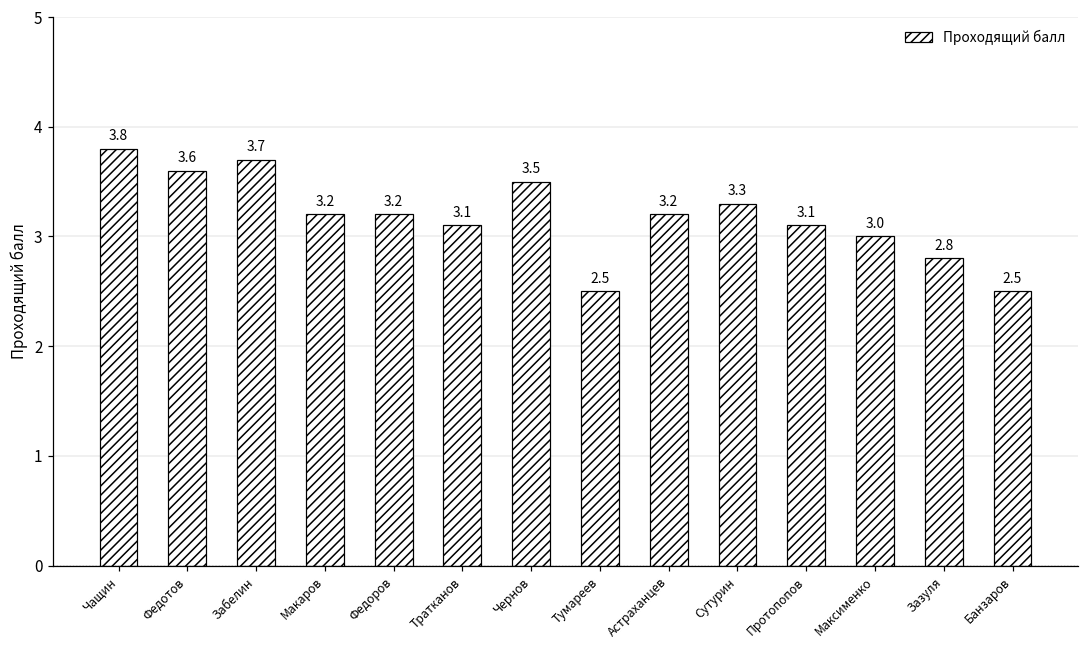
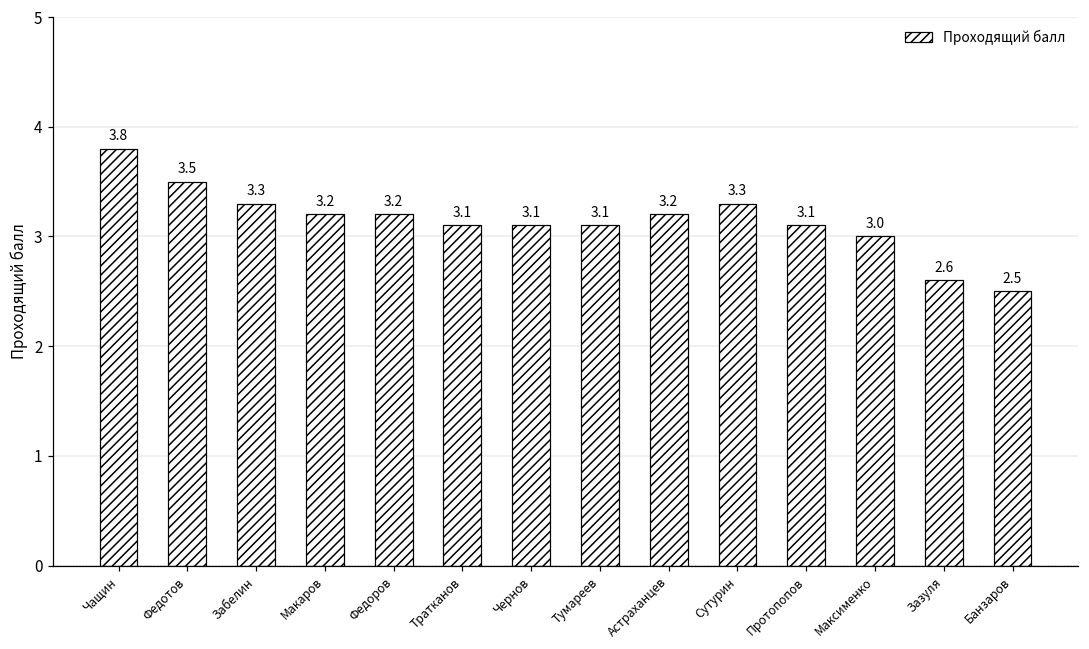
Федотов: 3.6 -> 3.5
Забелин: 3.7 -> 3.3
Чернов: 3.5 -> 3.1
Тумареев: 2.5 -> 3.1
Зазуля: 2.8 -> 2.6
